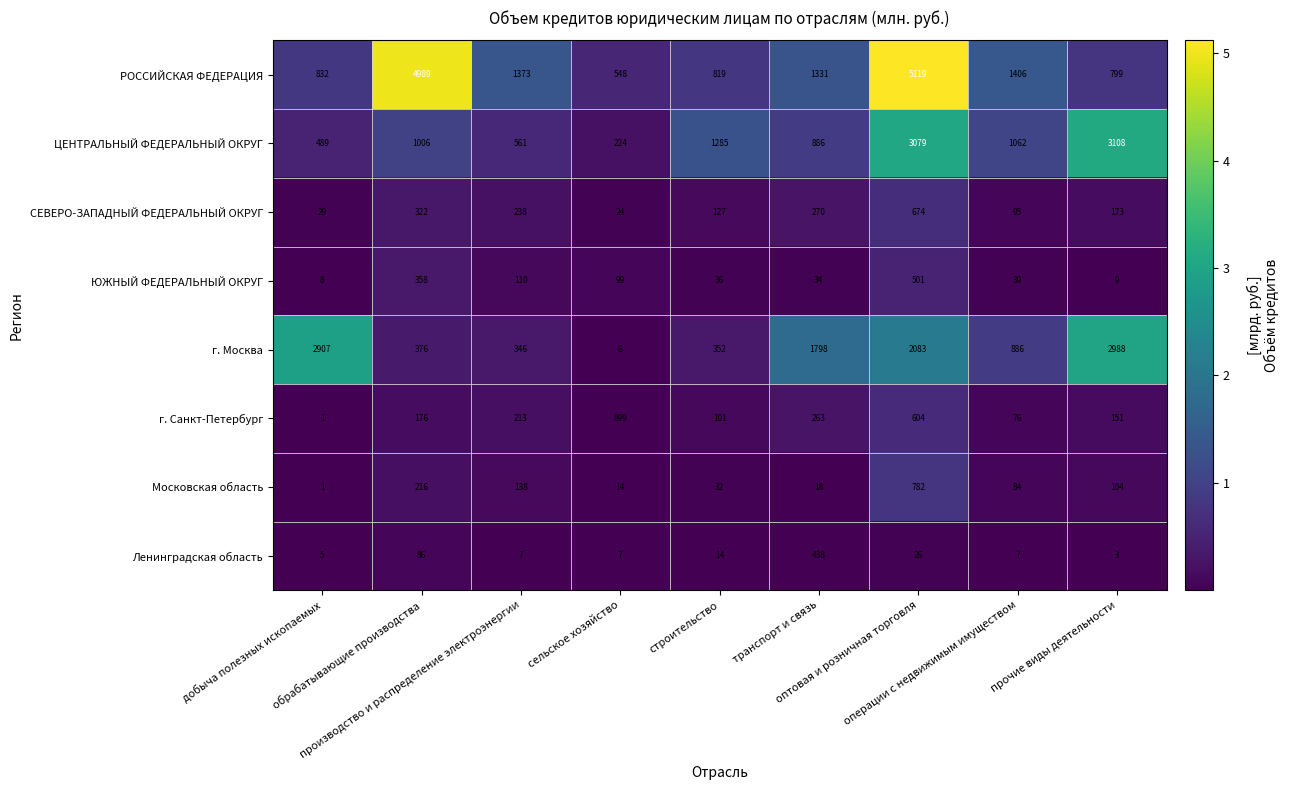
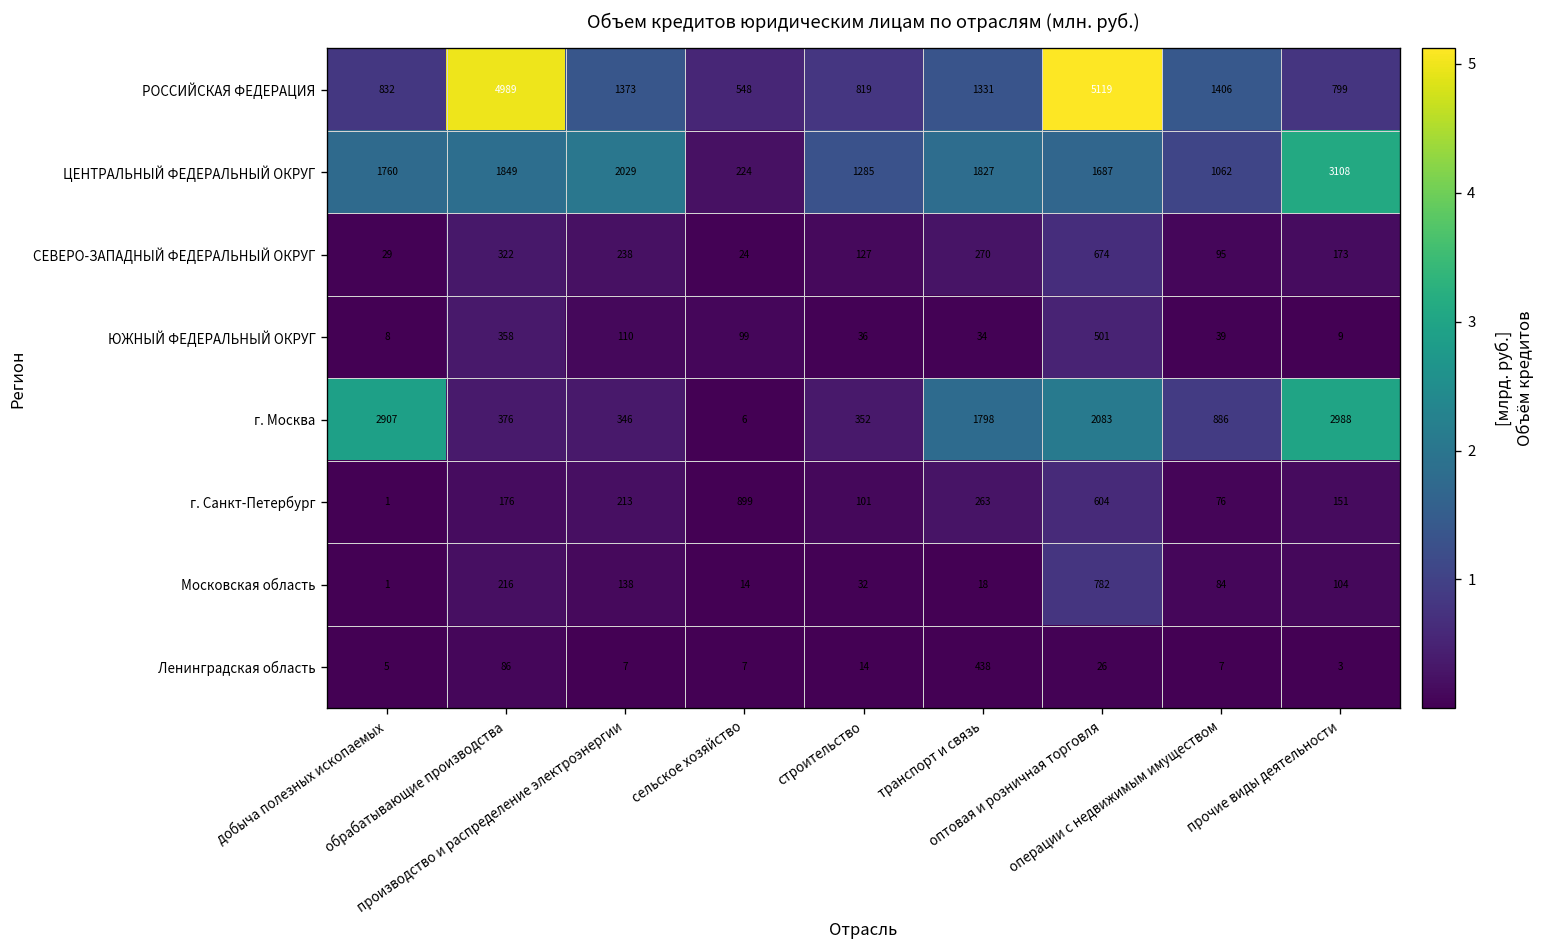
ЦЕНТРАЛЬНЫЙ ФЕДЕРАЛЬНЫЙ ОКРУГ, добыча полезных ископаемых: 489 -> 1760
ЦЕНТРАЛЬНЫЙ ФЕДЕРАЛЬНЫЙ ОКРУГ, обрабатывающие производства: 1006 -> 1849
ЦЕНТРАЛЬНЫЙ ФЕДЕРАЛЬНЫЙ ОКРУГ, производство и распределение электроэнергии: 561 -> 2029
ЦЕНТРАЛЬНЫЙ ФЕДЕРАЛЬНЫЙ ОКРУГ, транспорт и связь: 886 -> 1827
ЦЕНТРАЛЬНЫЙ ФЕДЕРАЛЬНЫЙ ОКРУГ, оптовая и розничная торговля: 3079 -> 1687
